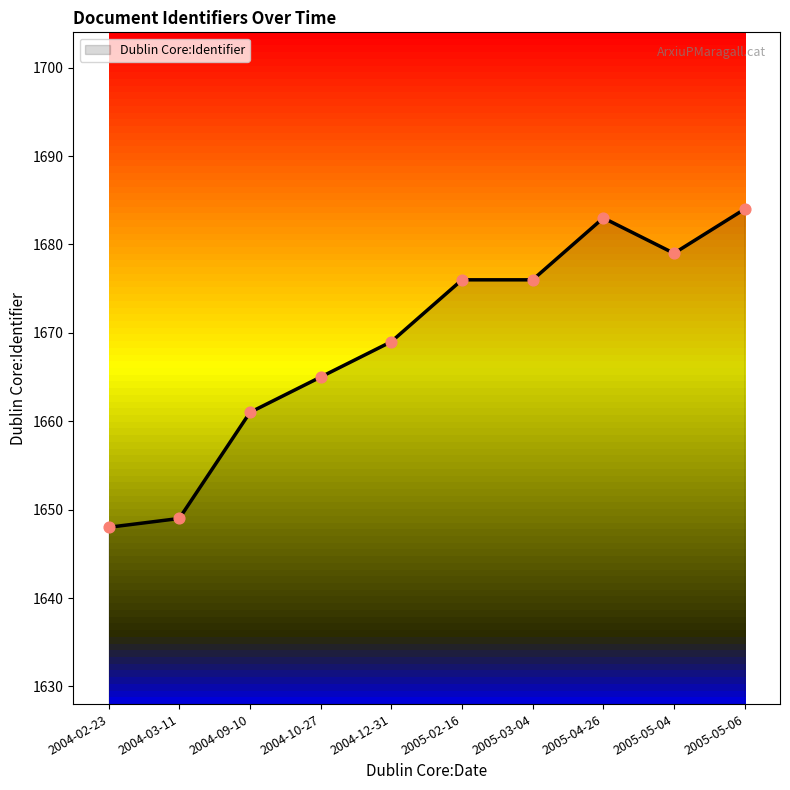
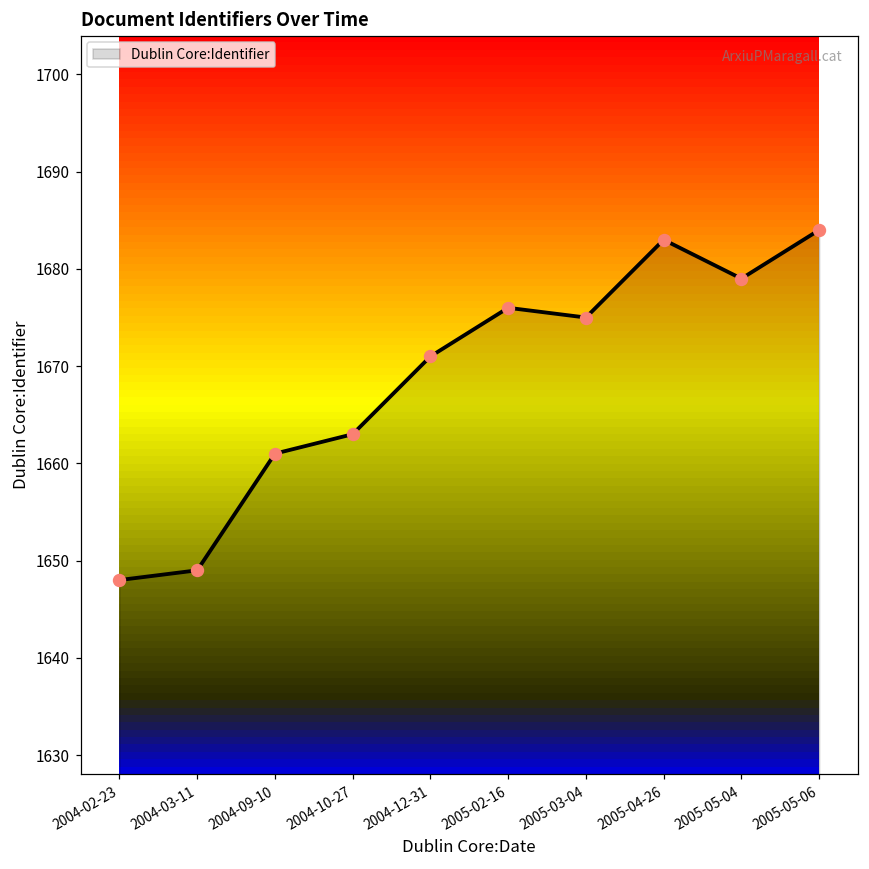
2004-10-27: 1665 -> 1663
2004-12-31: 1669 -> 1671
2005-03-04: 1676 -> 1675
